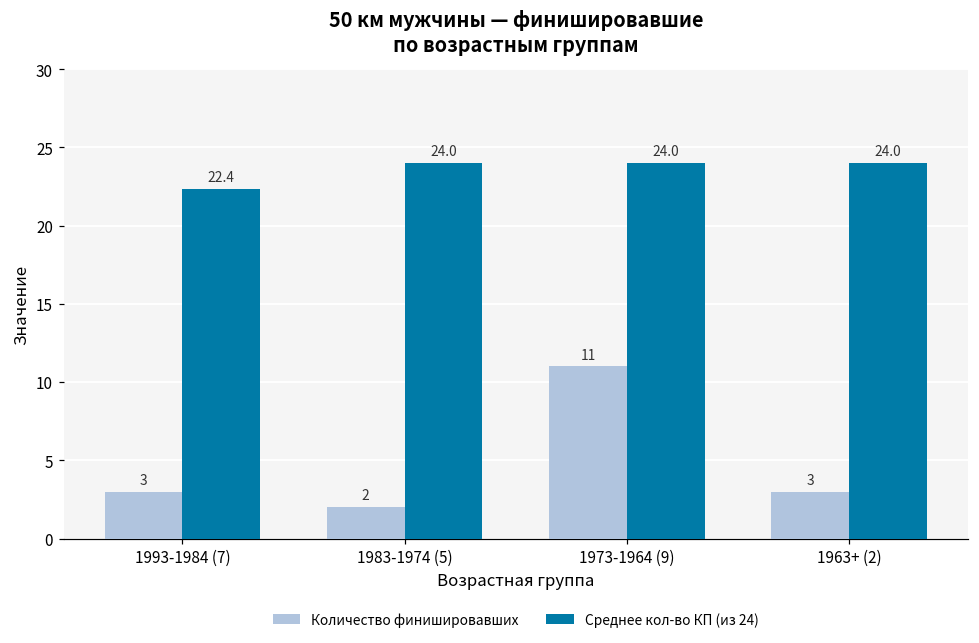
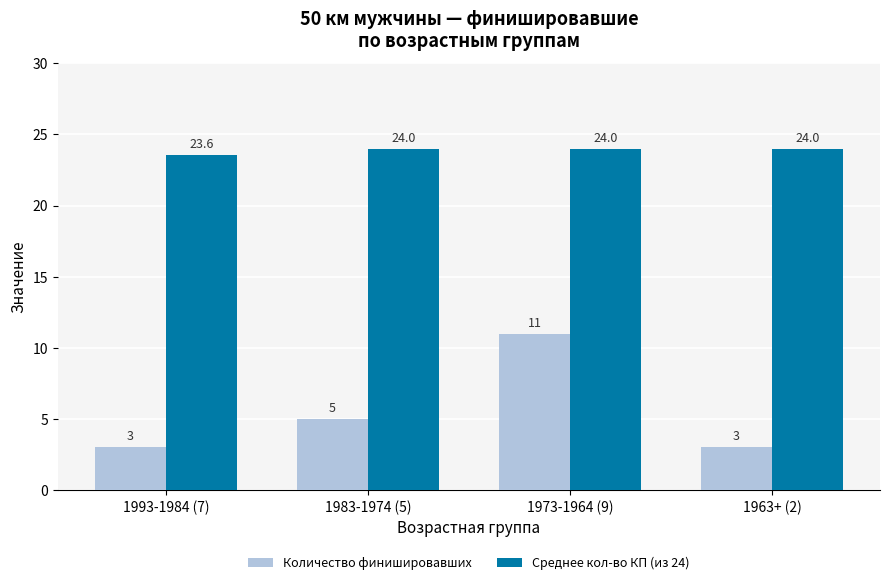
Среднее кол-во КП (из 24), 1993-1984 (7): 22.4 -> 23.6
Количество финишировавших, 1983-1974 (5): 2 -> 5
